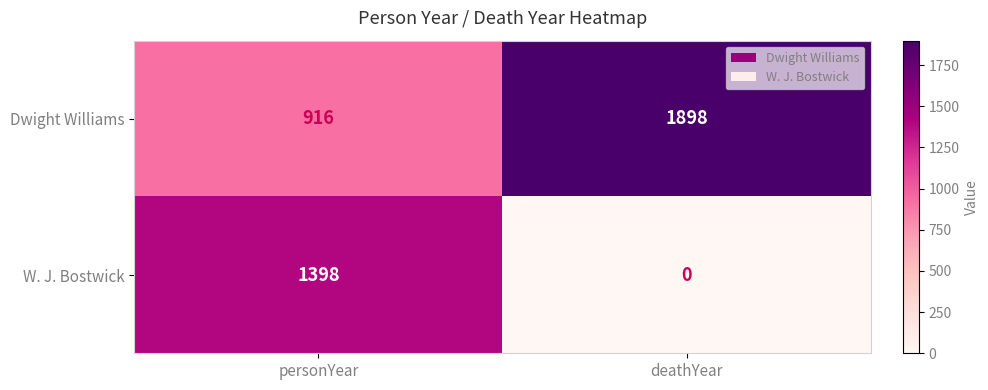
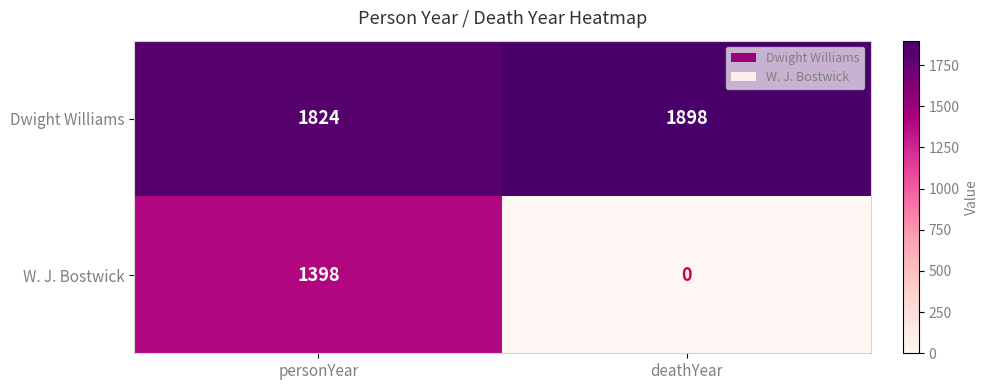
Dwight Williams, personYear: 916 -> 1824
